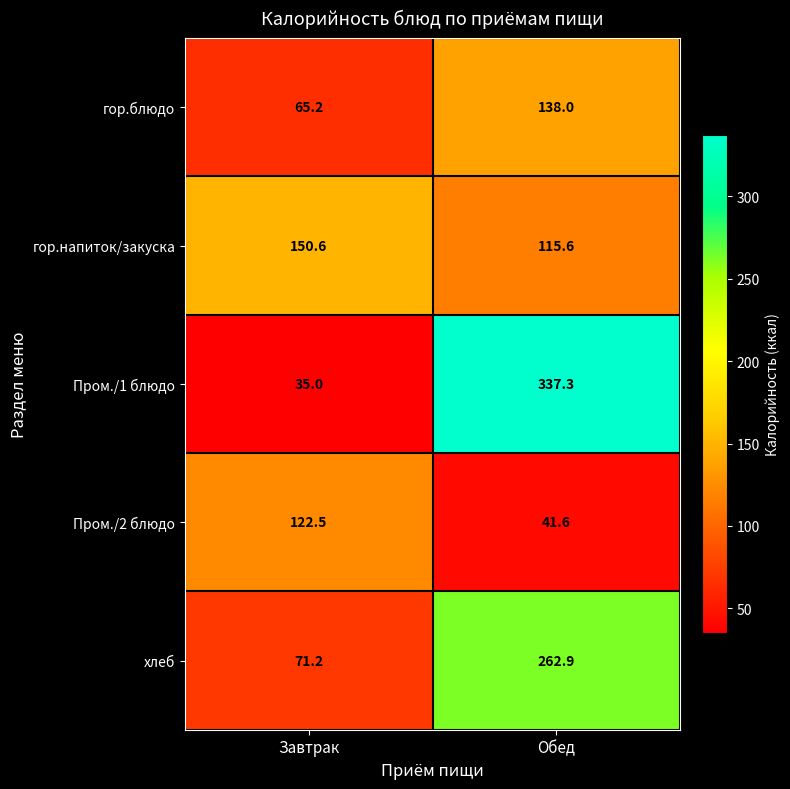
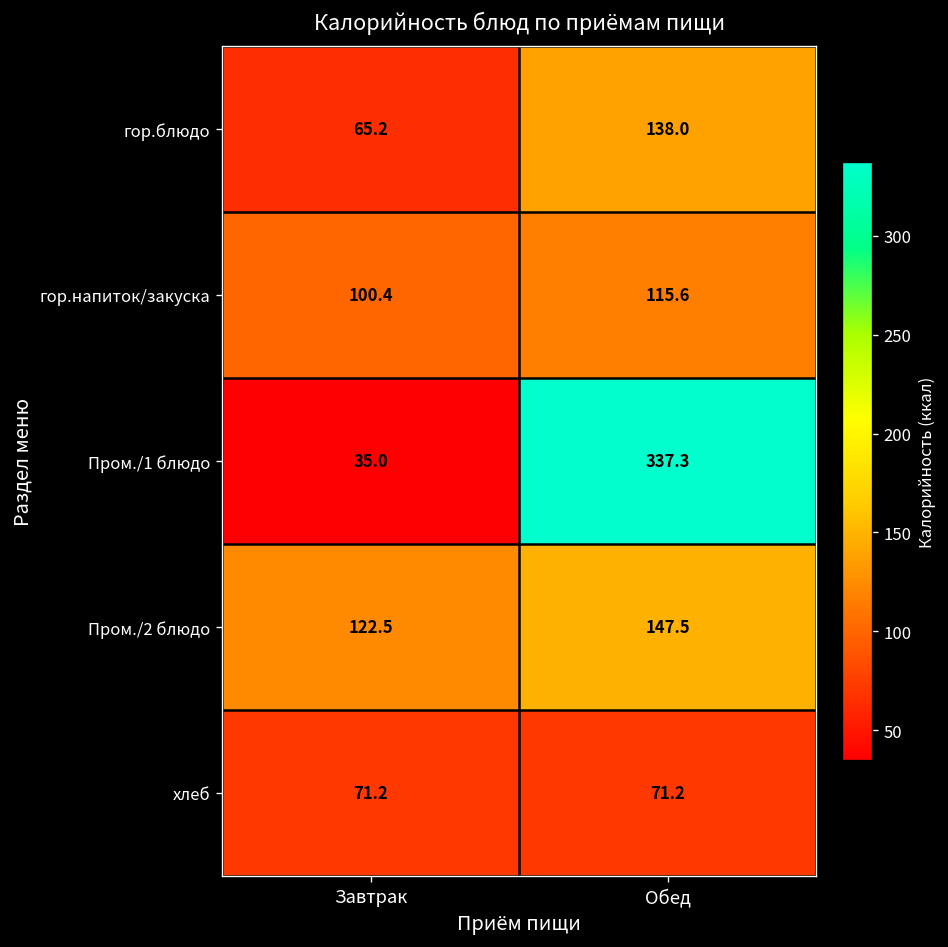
гор.напиток/закуска, Завтрак: 150.6 -> 100.4
Пром./2 блюдо, Обед: 41.6 -> 147.5
хлеб, Обед: 262.9 -> 71.2
